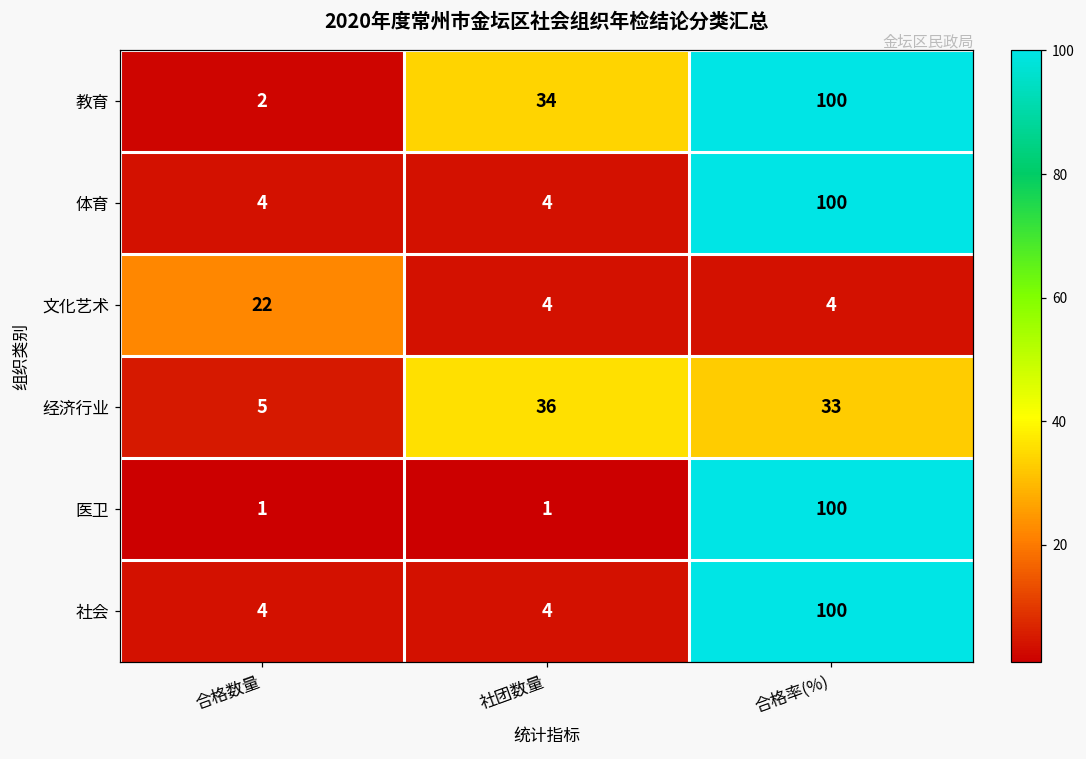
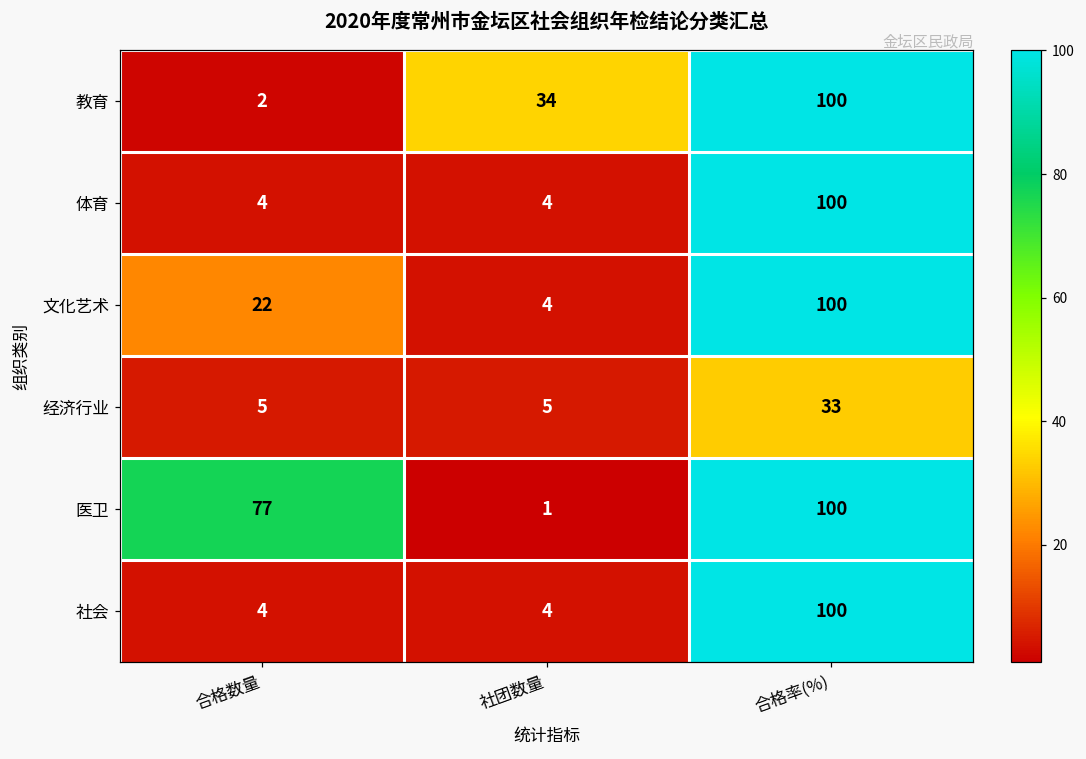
文化艺术, 合格率(%): 4 -> 100
经济行业, 社团数量: 36 -> 5
医卫, 合格数量: 1 -> 77
